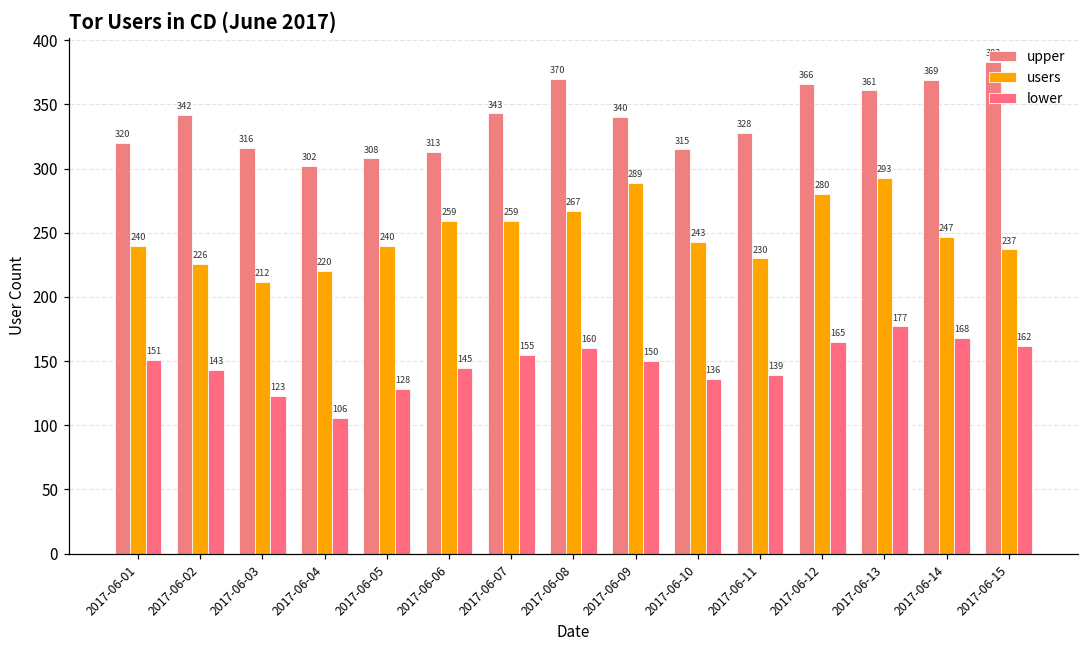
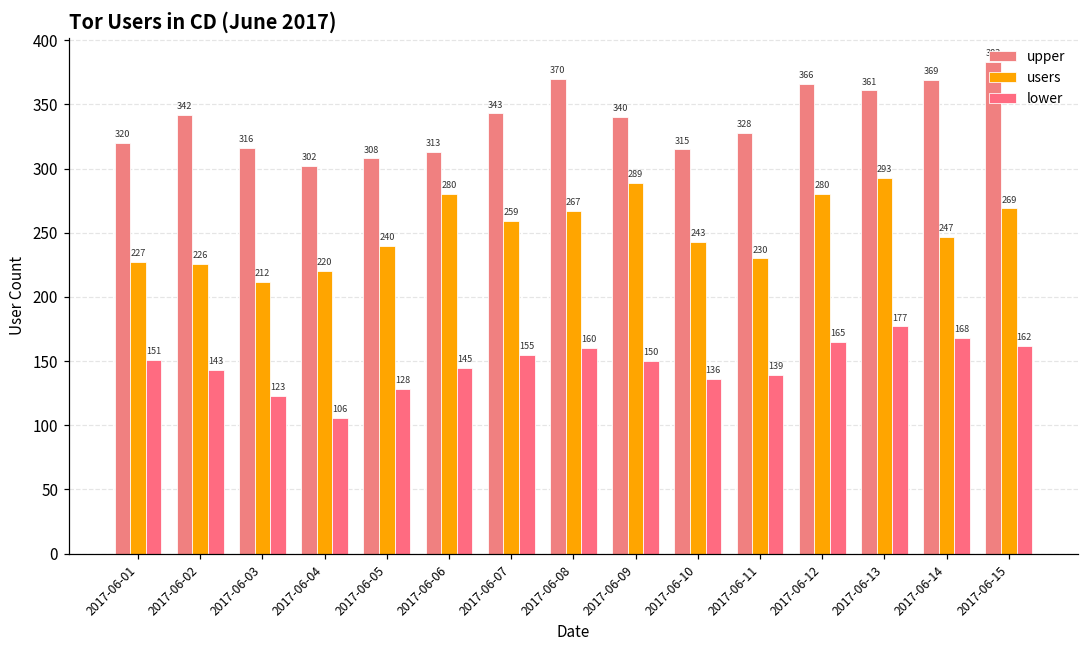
users, 2017-06-01: 240 -> 227
users, 2017-06-06: 259 -> 280
users, 2017-06-15: 237 -> 269
